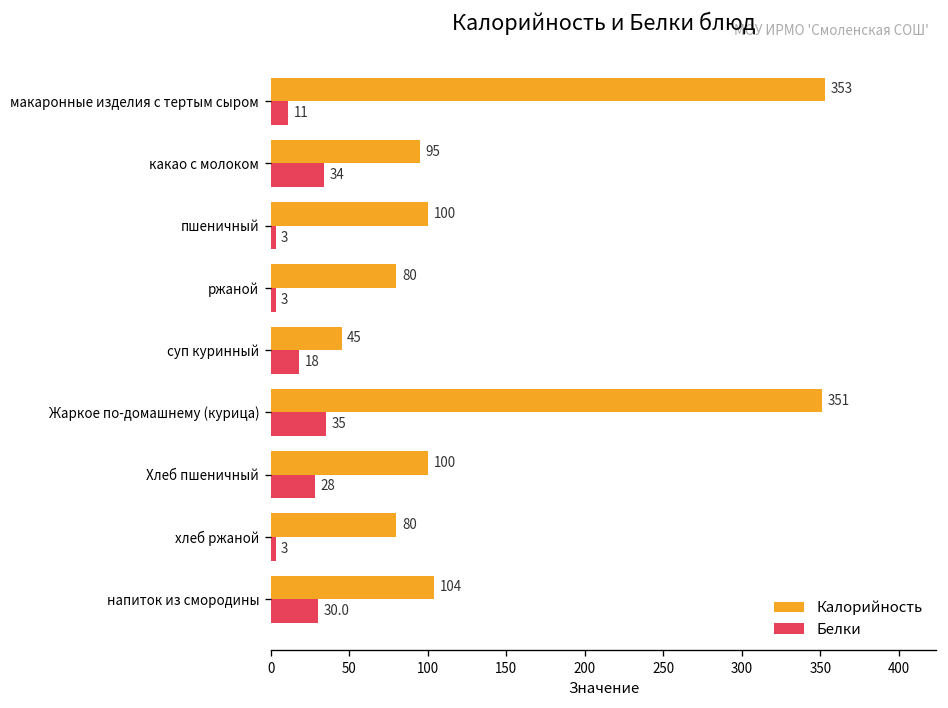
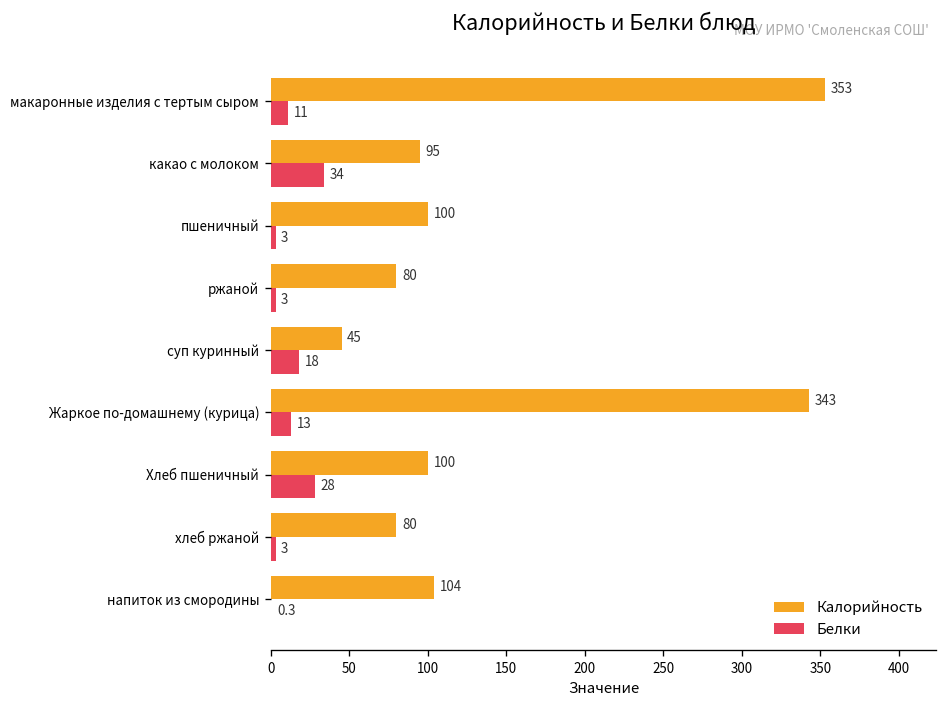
Калорийность, Жаркое по-домашнему (курица): 351 -> 343
Белки, Жаркое по-домашнему (курица): 35 -> 13
Белки, напиток из смородины: 30.0 -> 0.3
